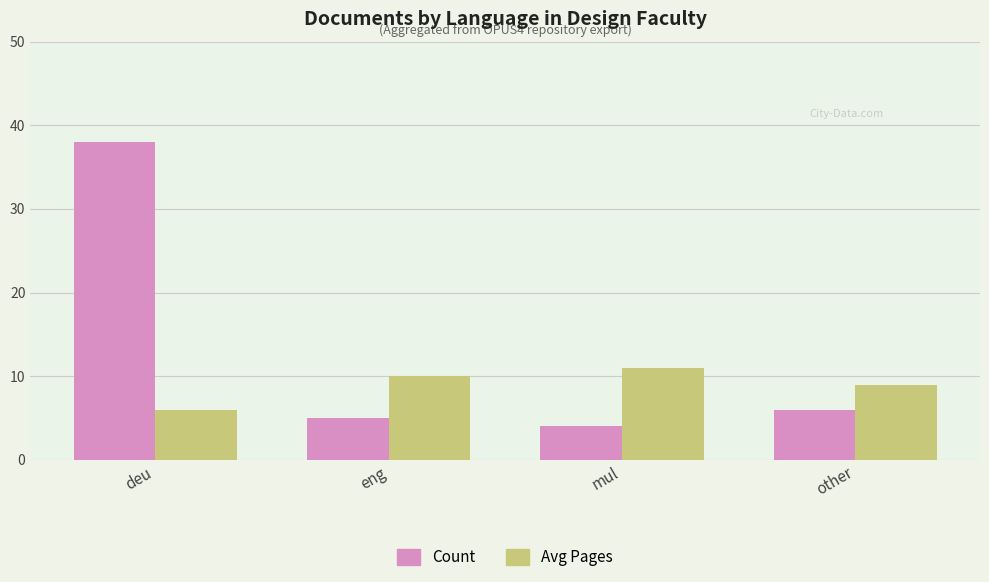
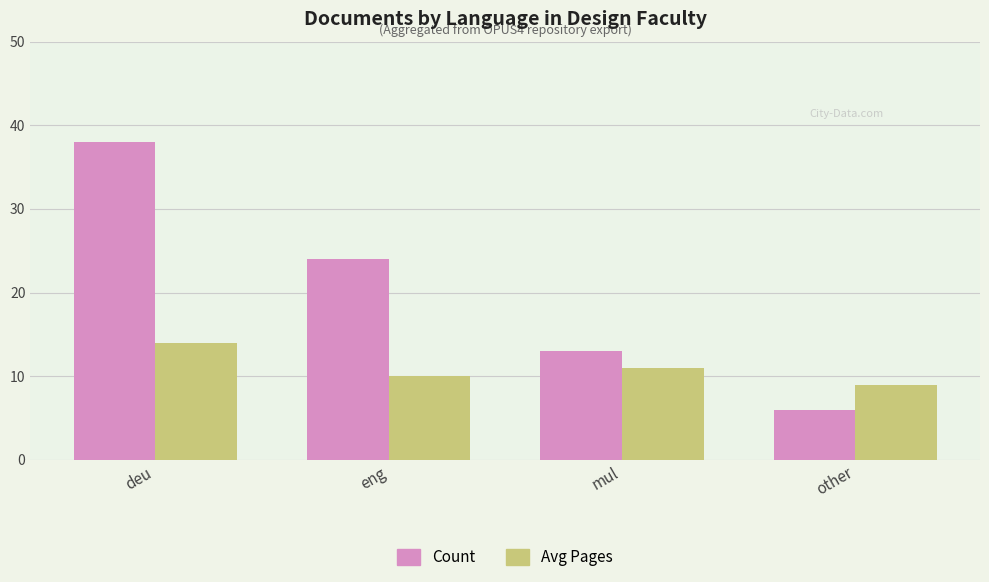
Avg Pages, deu: 6 -> 14
Count, eng: 5 -> 24
Count, mul: 4 -> 13
